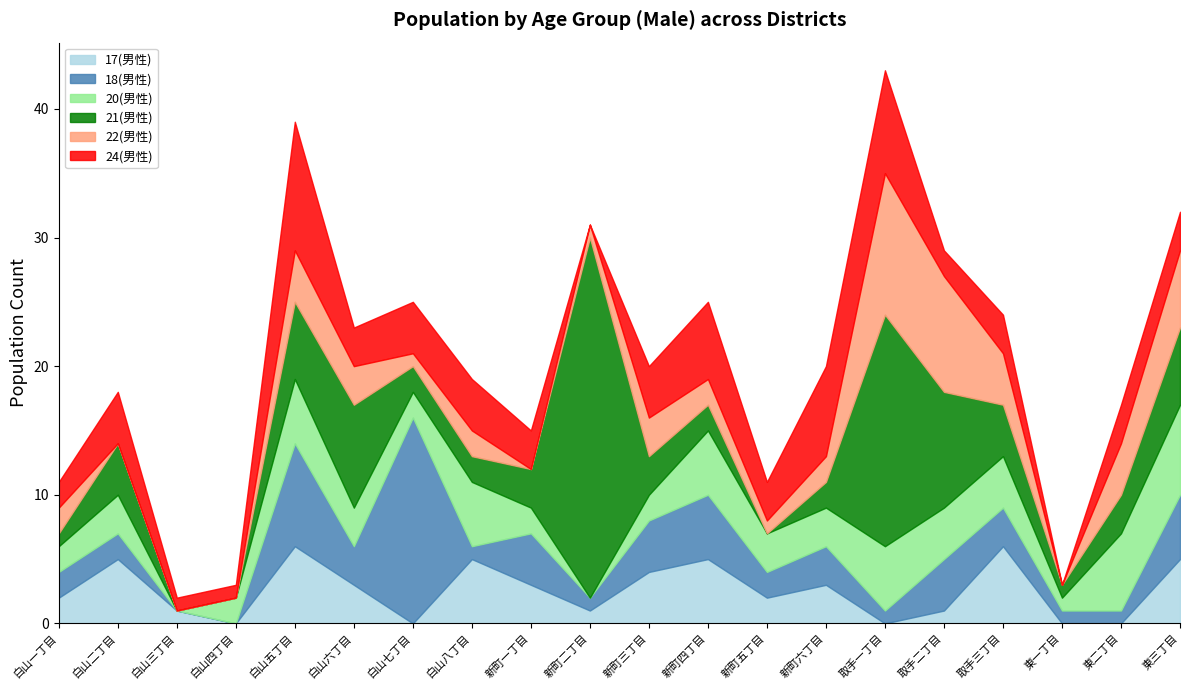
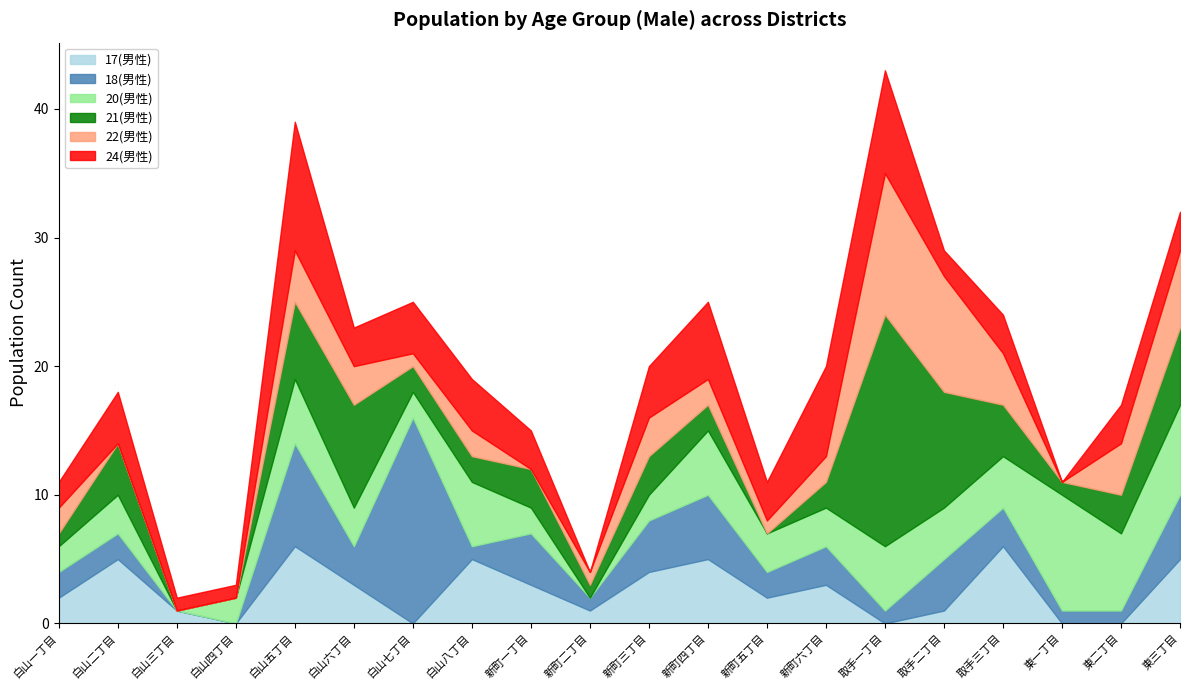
21(男性), 新町二丁目: 28 -> 1
20(男性), 東一丁目: 1 -> 9
